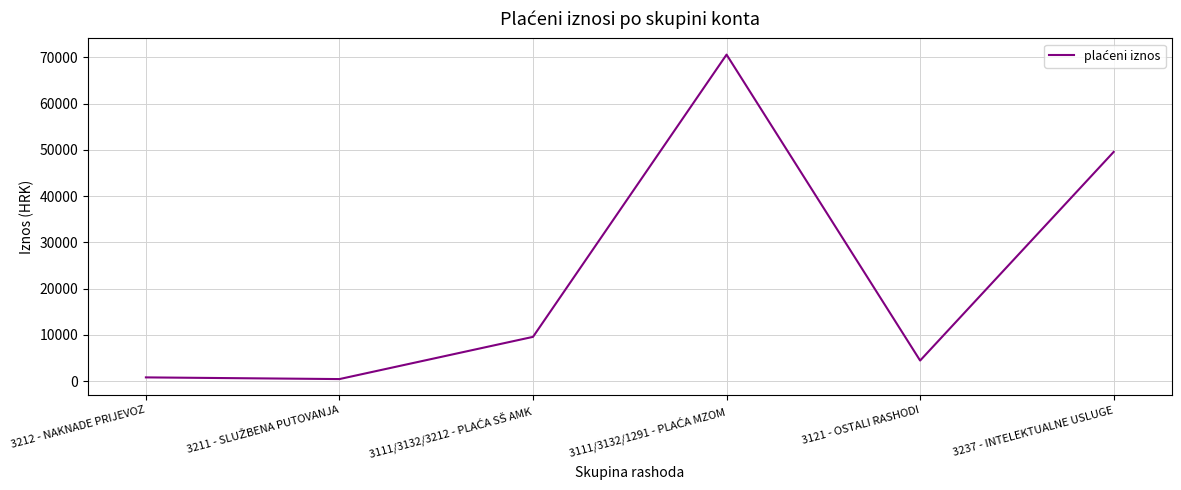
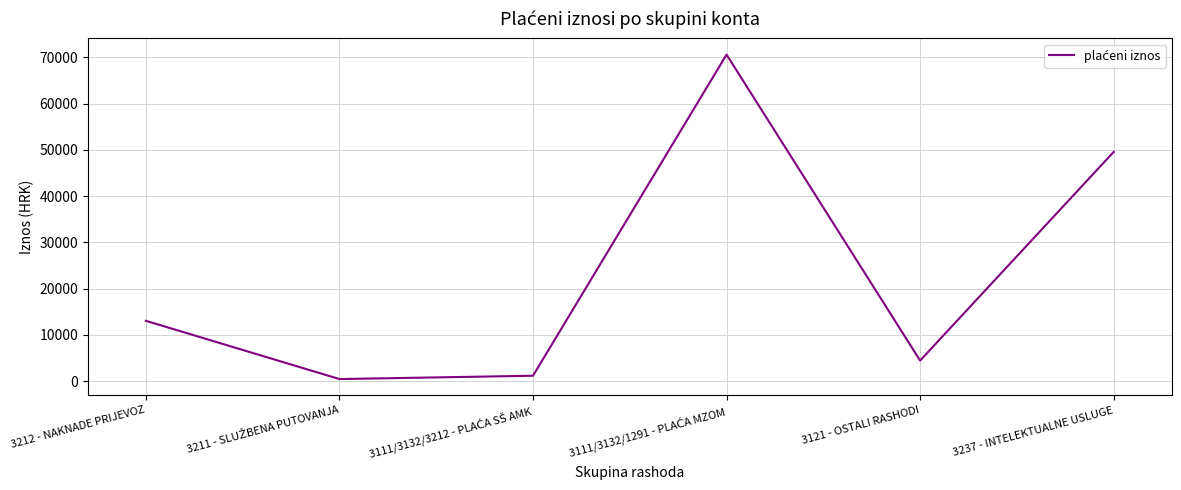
3212 - NAKNADE PRIJEVOZ: 1000 -> 13000
3111/3132/3212 - PLAĆA SŠ AMK: 10000 -> 1000
